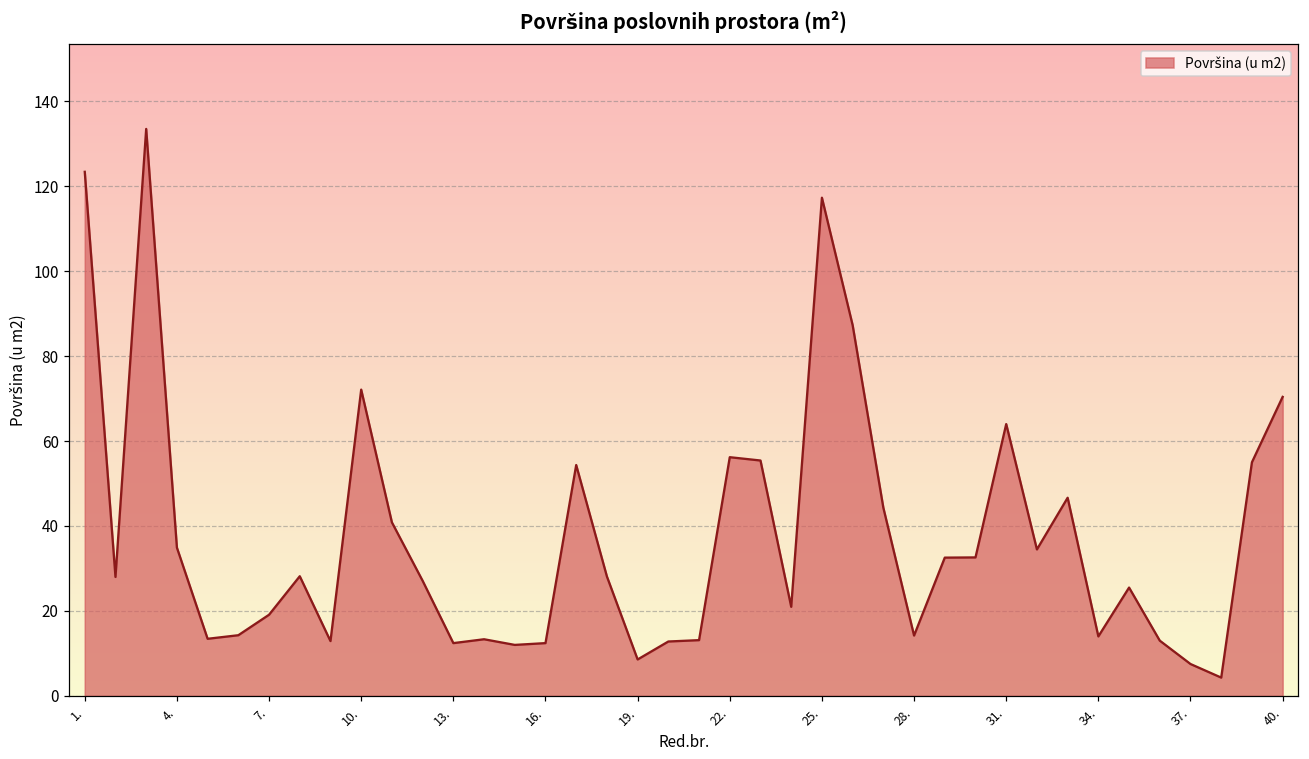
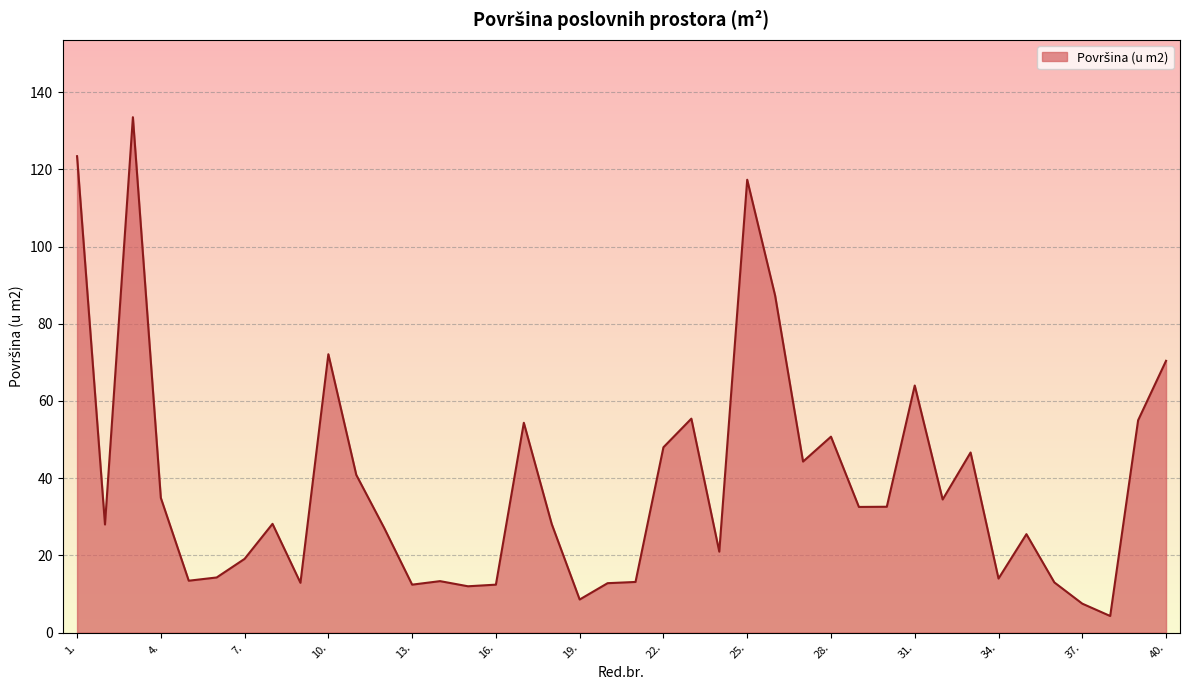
22.: 56 -> 48
28.: 14 -> 51
